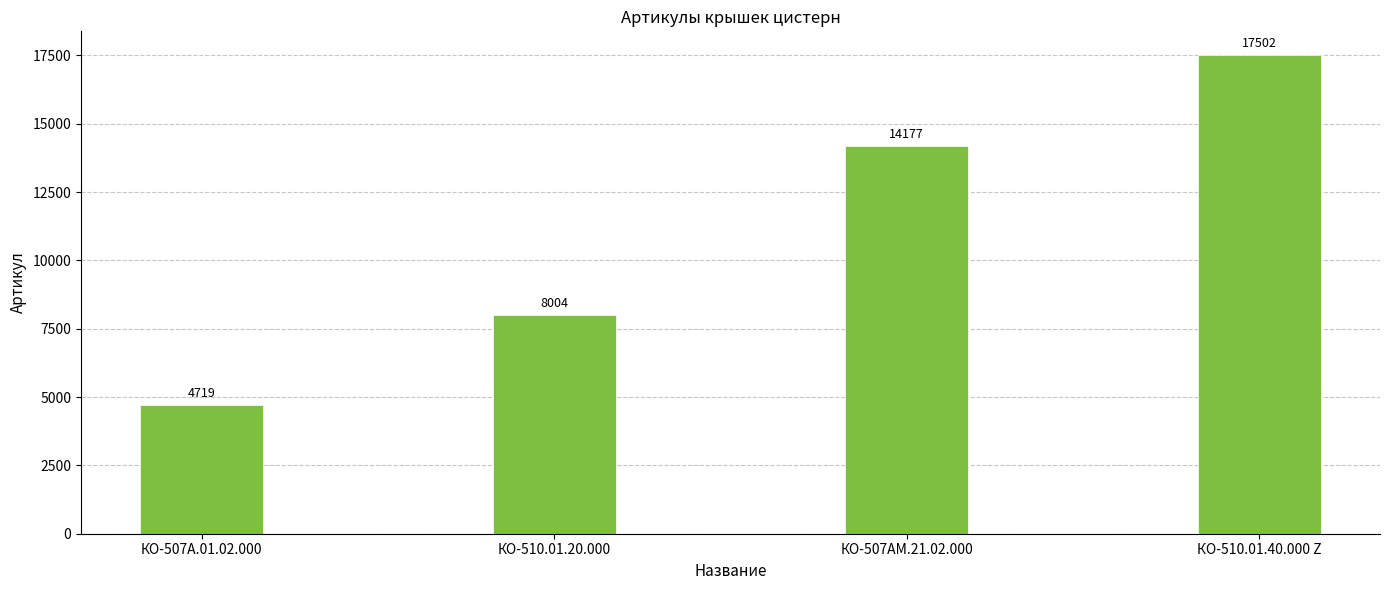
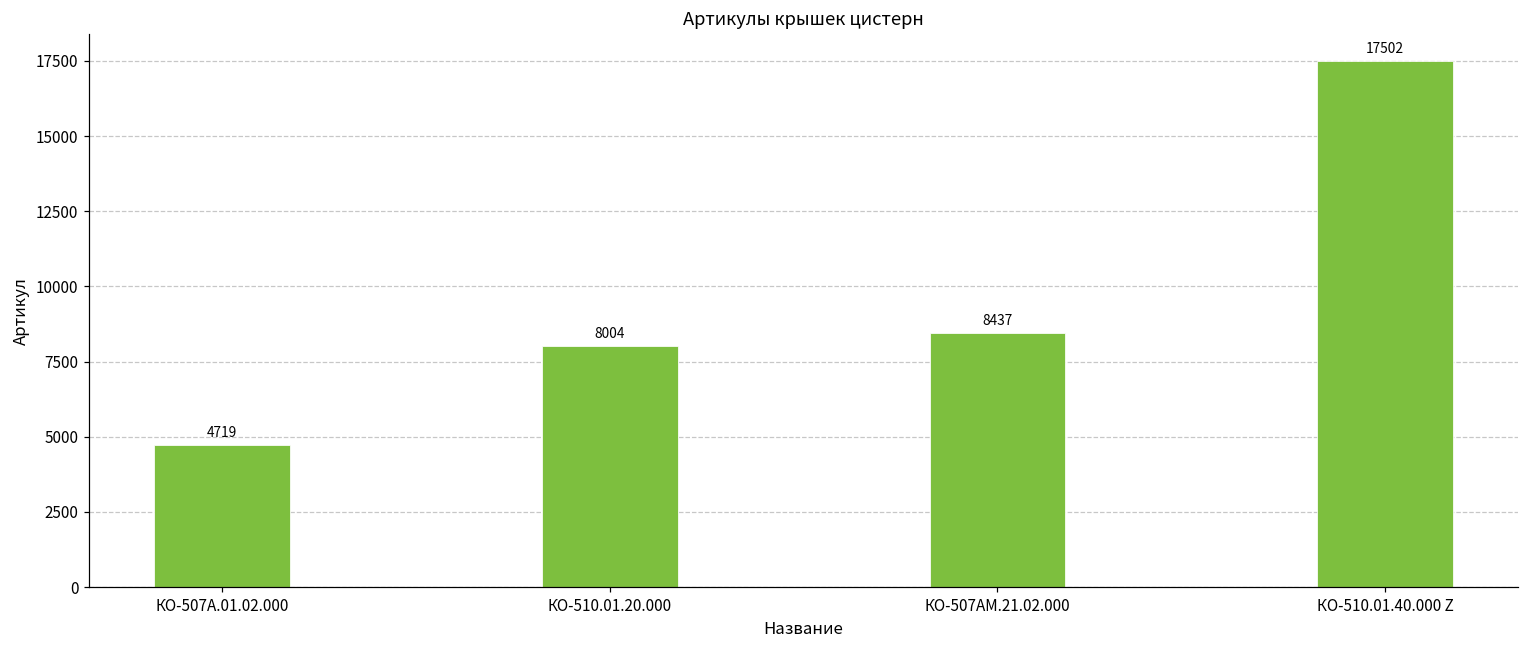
КО-507АМ.21.02.000: 14177 -> 8437
